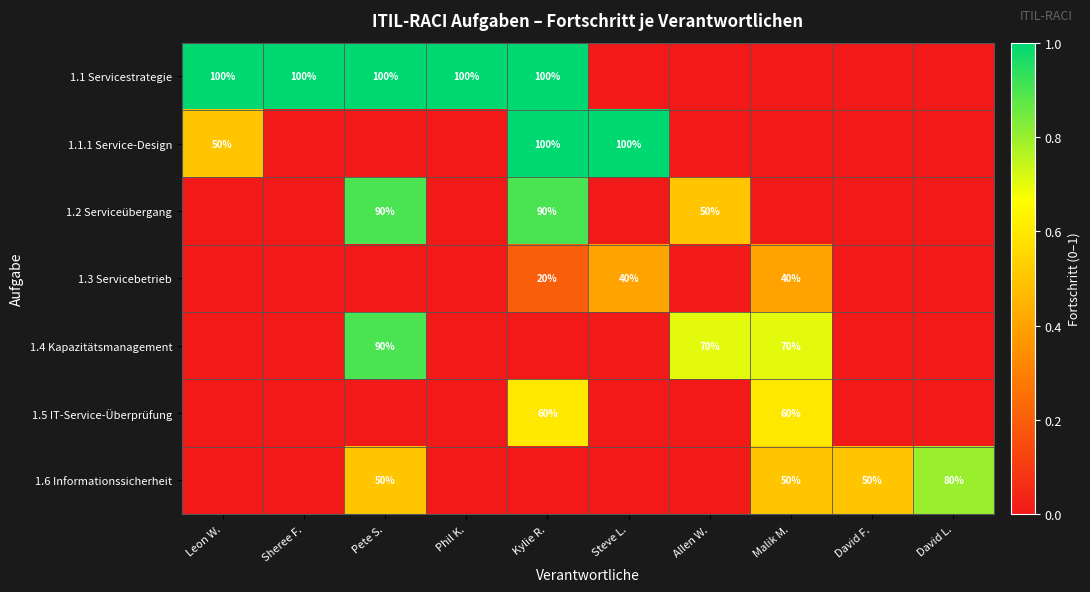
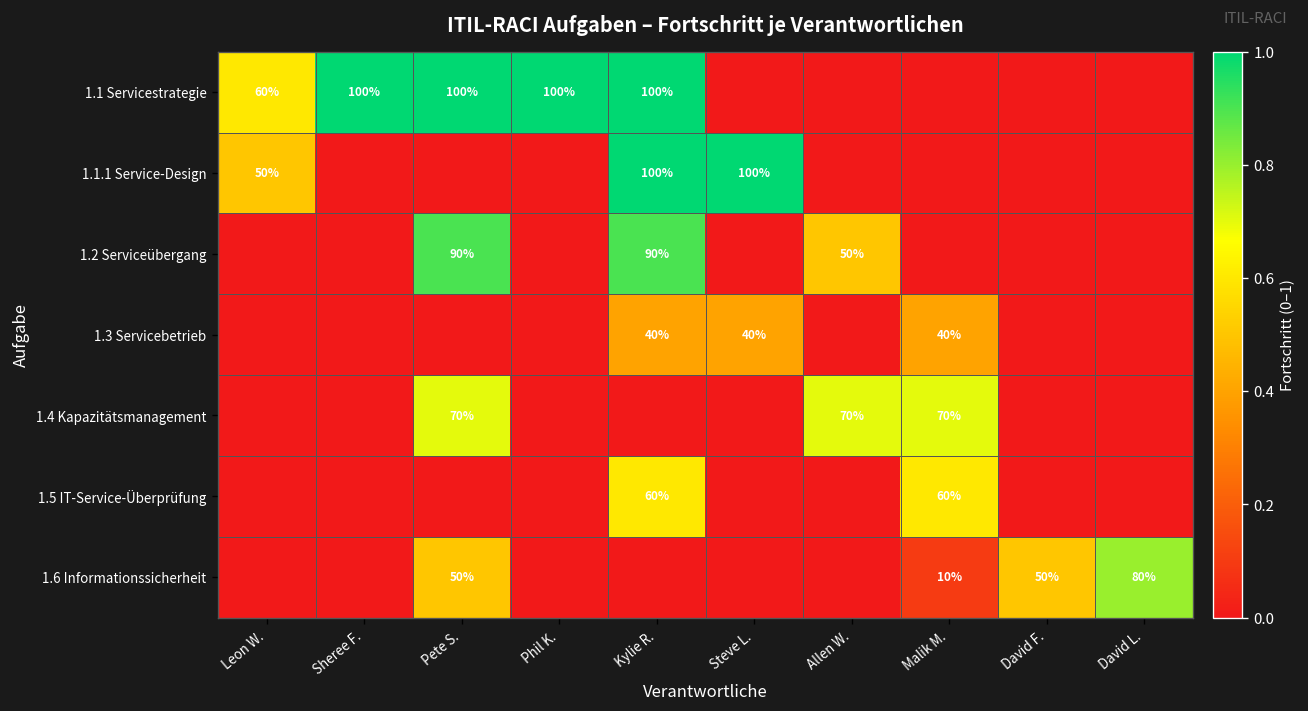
1.1 Servicestrategie, Leon W.: 100% -> 60%
1.3 Servicebetrieb, Kylie R.: 20% -> 40%
1.4 Kapazitätsmanagement, Pete S.: 90% -> 70%
1.6 Informationssicherheit, Malik M.: 50% -> 10%
